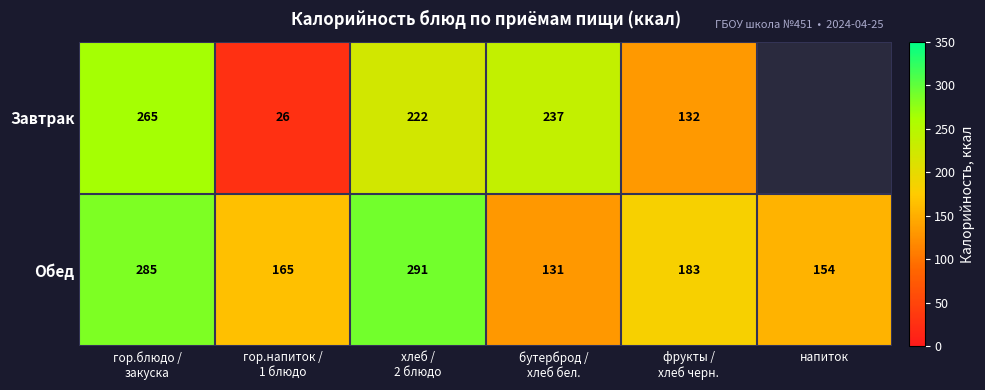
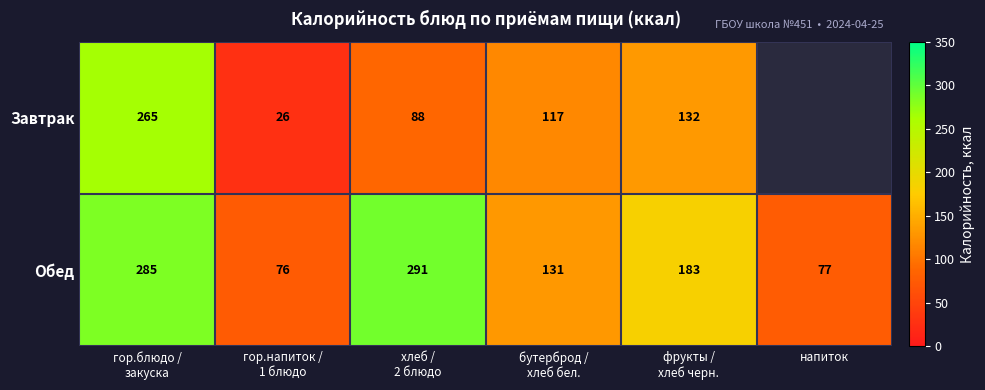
Завтрак, хлеб / 2 блюдо: 222 -> 88
Завтрак, бутерброд / хлеб бел.: 237 -> 117
Обед, гор.напиток / 1 блюдо: 165 -> 76
Обед, напиток: 154 -> 77
